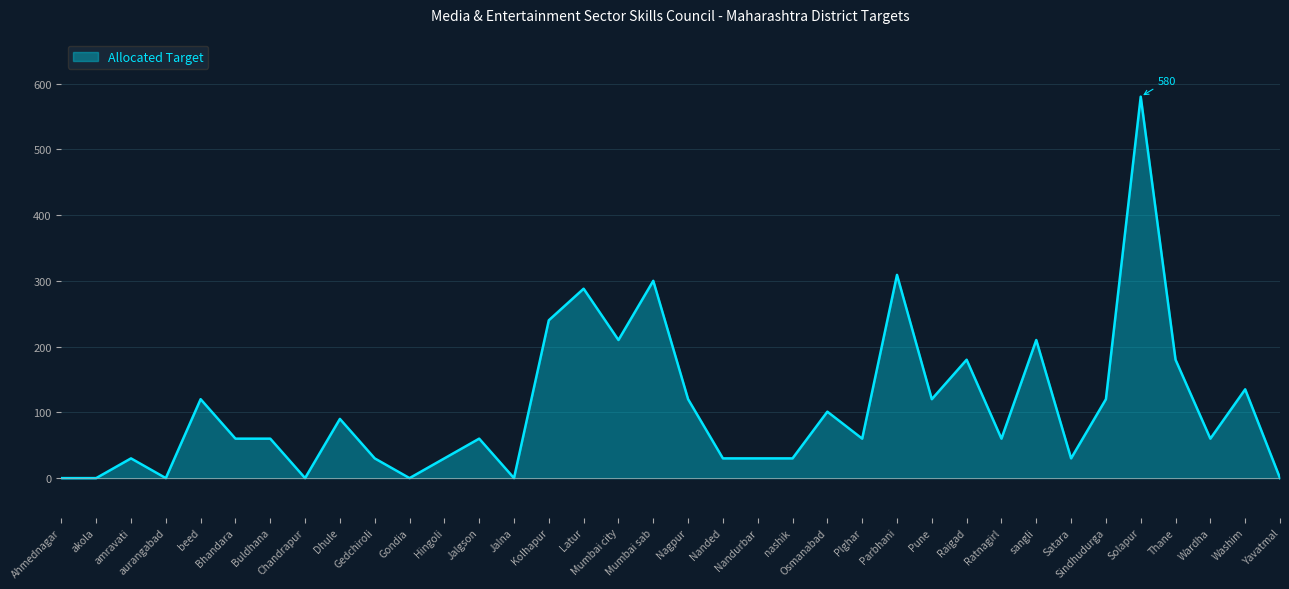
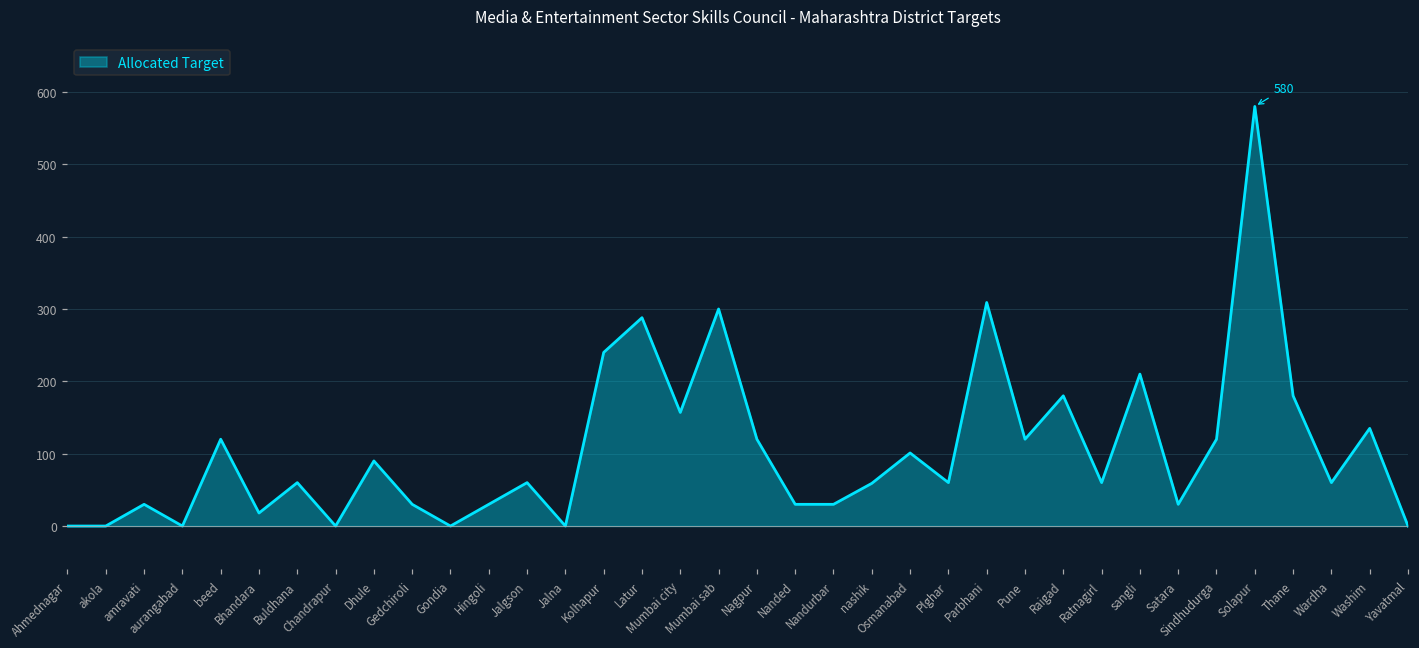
Bhandara: 60 -> 20
Mumbai city: 210 -> 160
nashik: 30 -> 60
